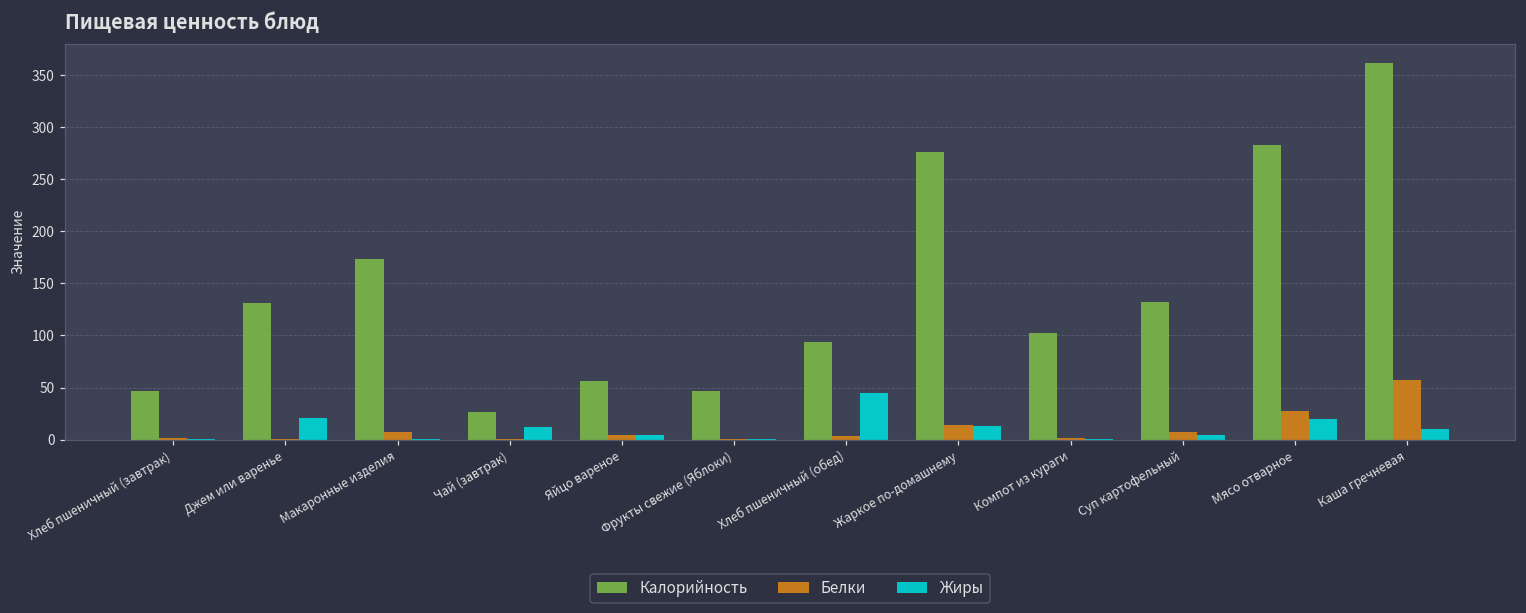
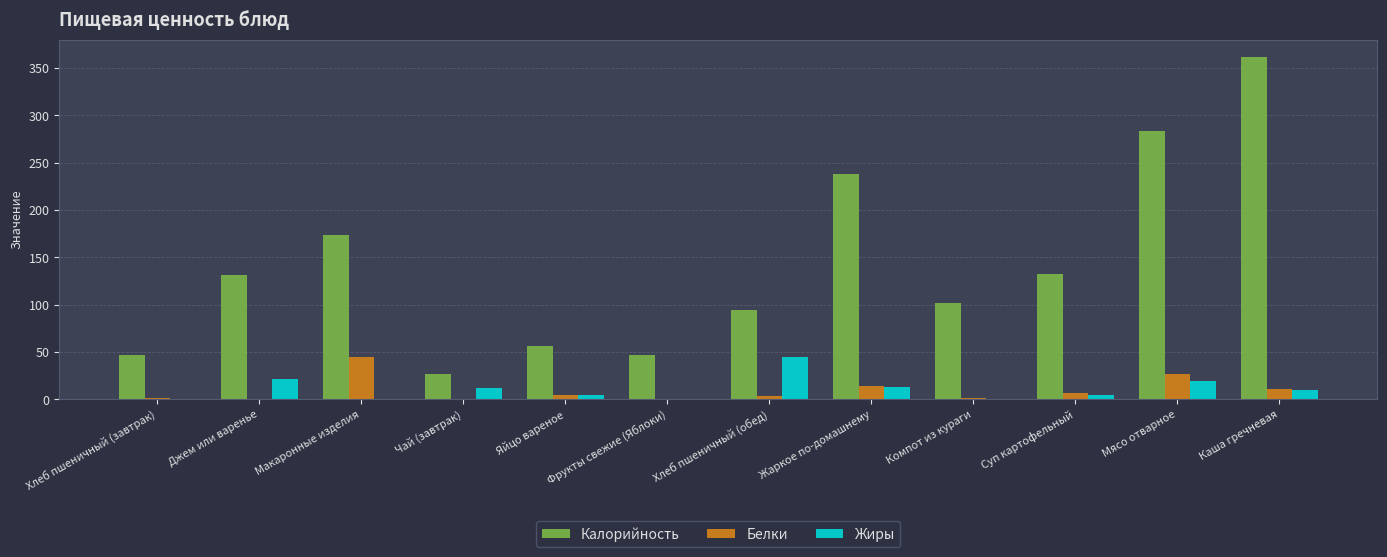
Белки, Макаронные изделия: 10 -> 40
Калорийность, Жаркое по-домашнему: 280 -> 240
Белки, Каша гречневая: 60 -> 10
